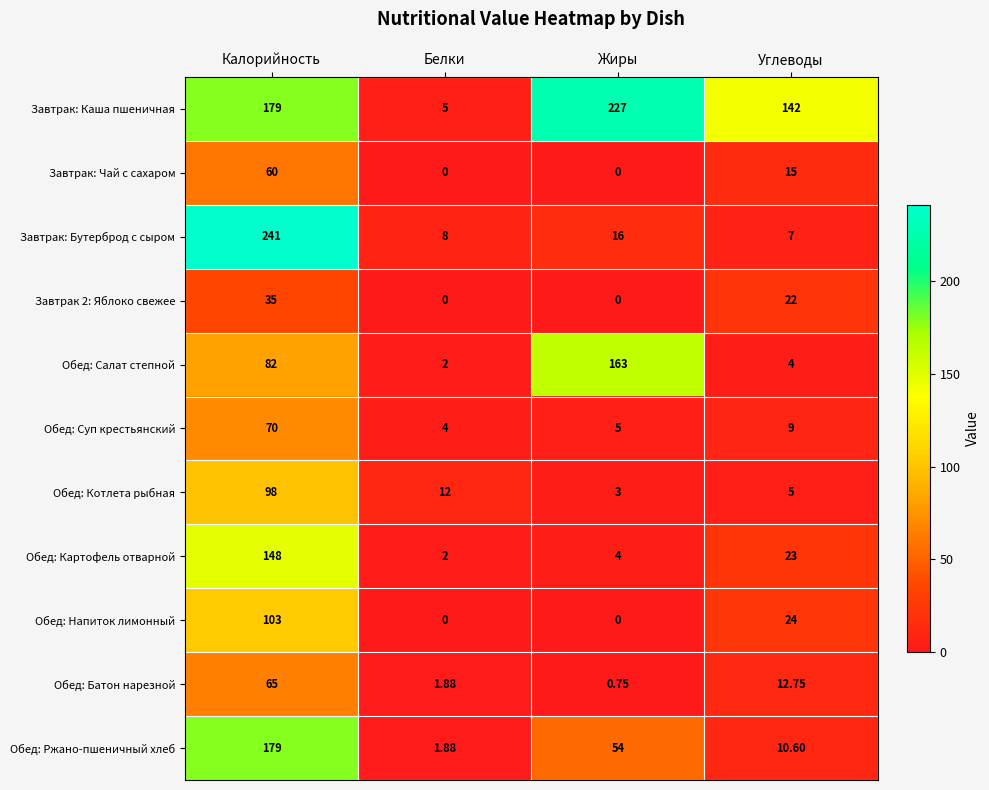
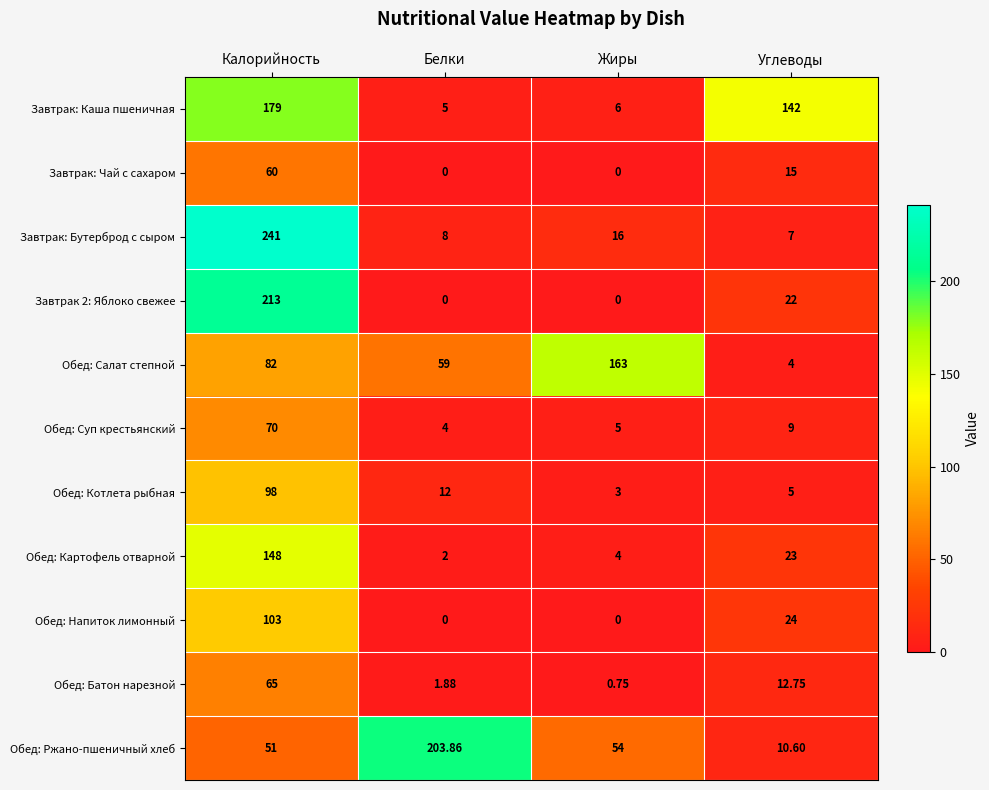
Завтрак: Каша пшеничная, Жиры: 227 -> 6
Завтрак 2: Яблоко свежее, Калорийность: 35 -> 213
Обед: Салат степной, Белки: 2 -> 59
Обед: Ржано-пшеничный хлеб, Калорийность: 179 -> 51
Обед: Ржано-пшеничный хлеб, Белки: 1.88 -> 203.86
